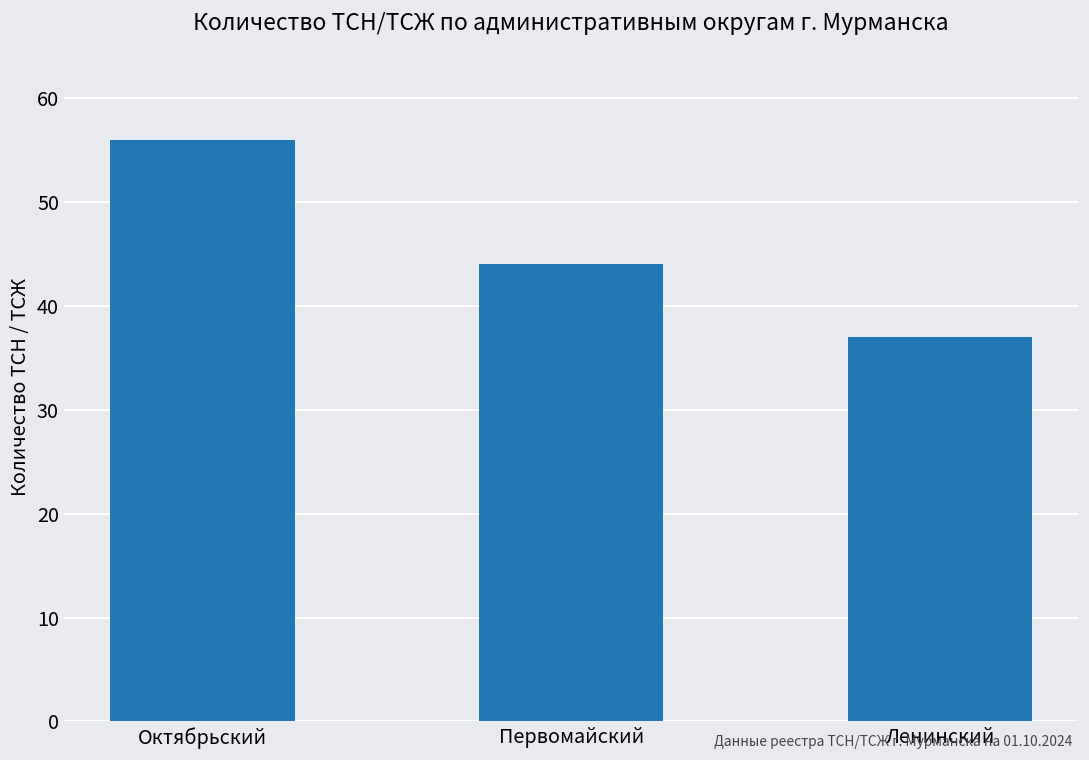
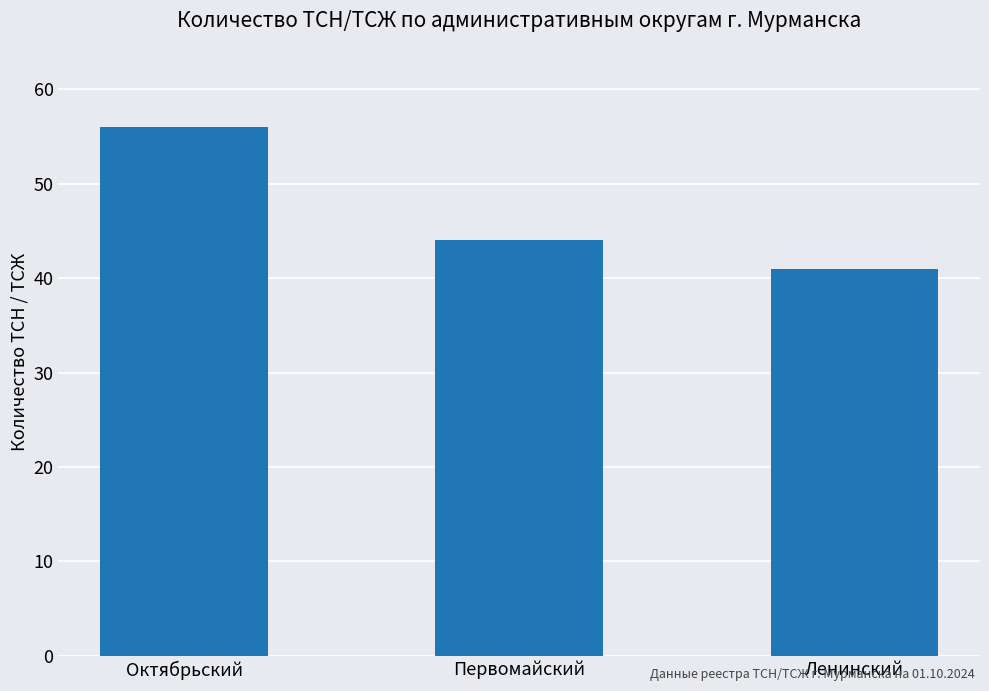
Ленинский: 37 -> 41
